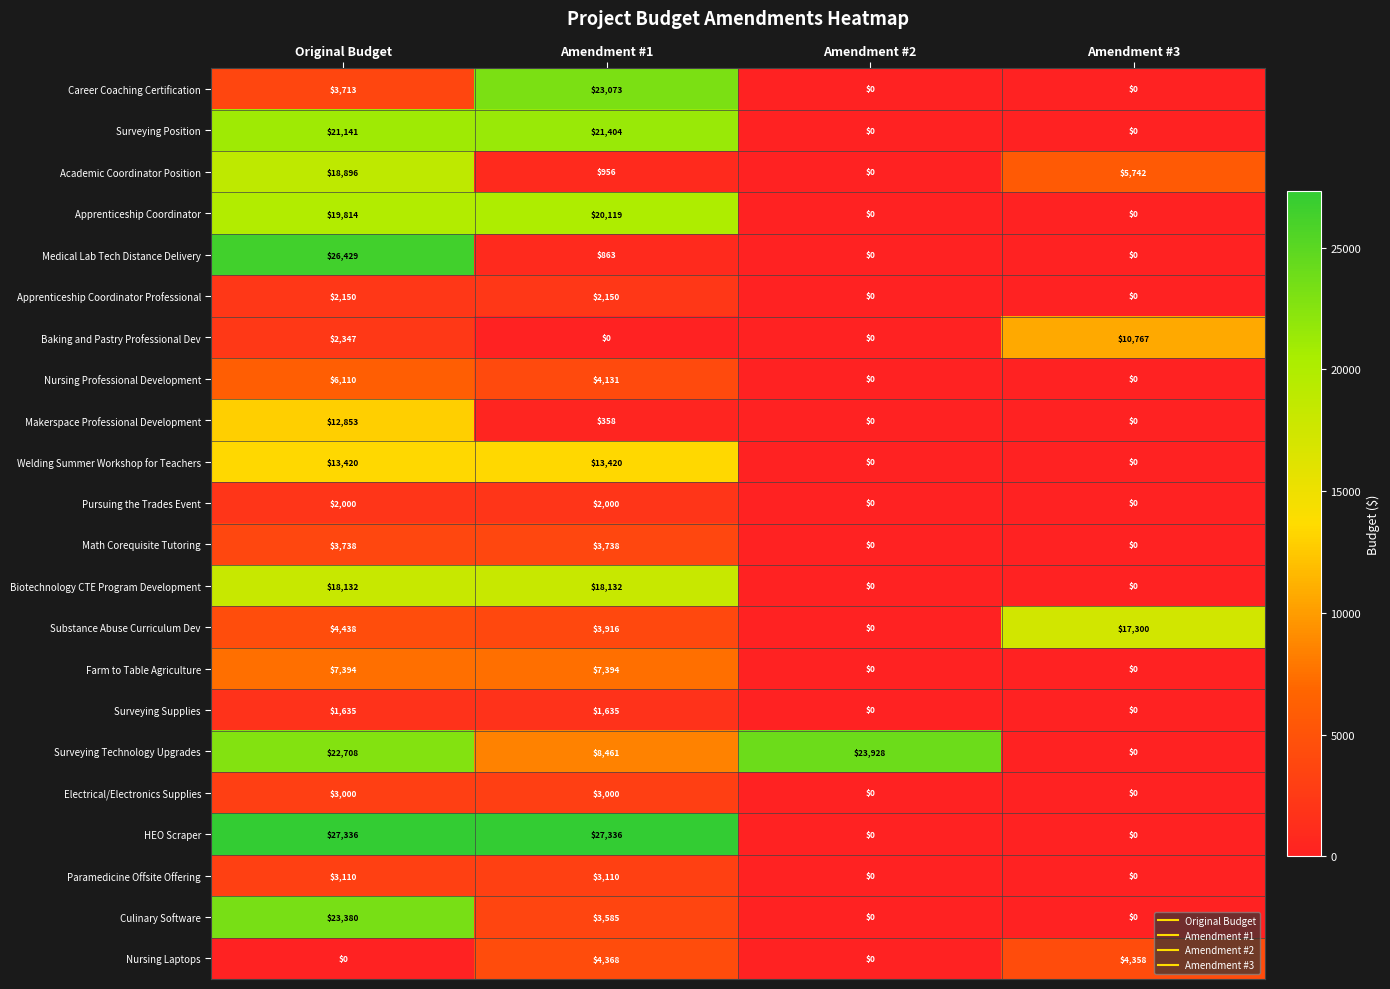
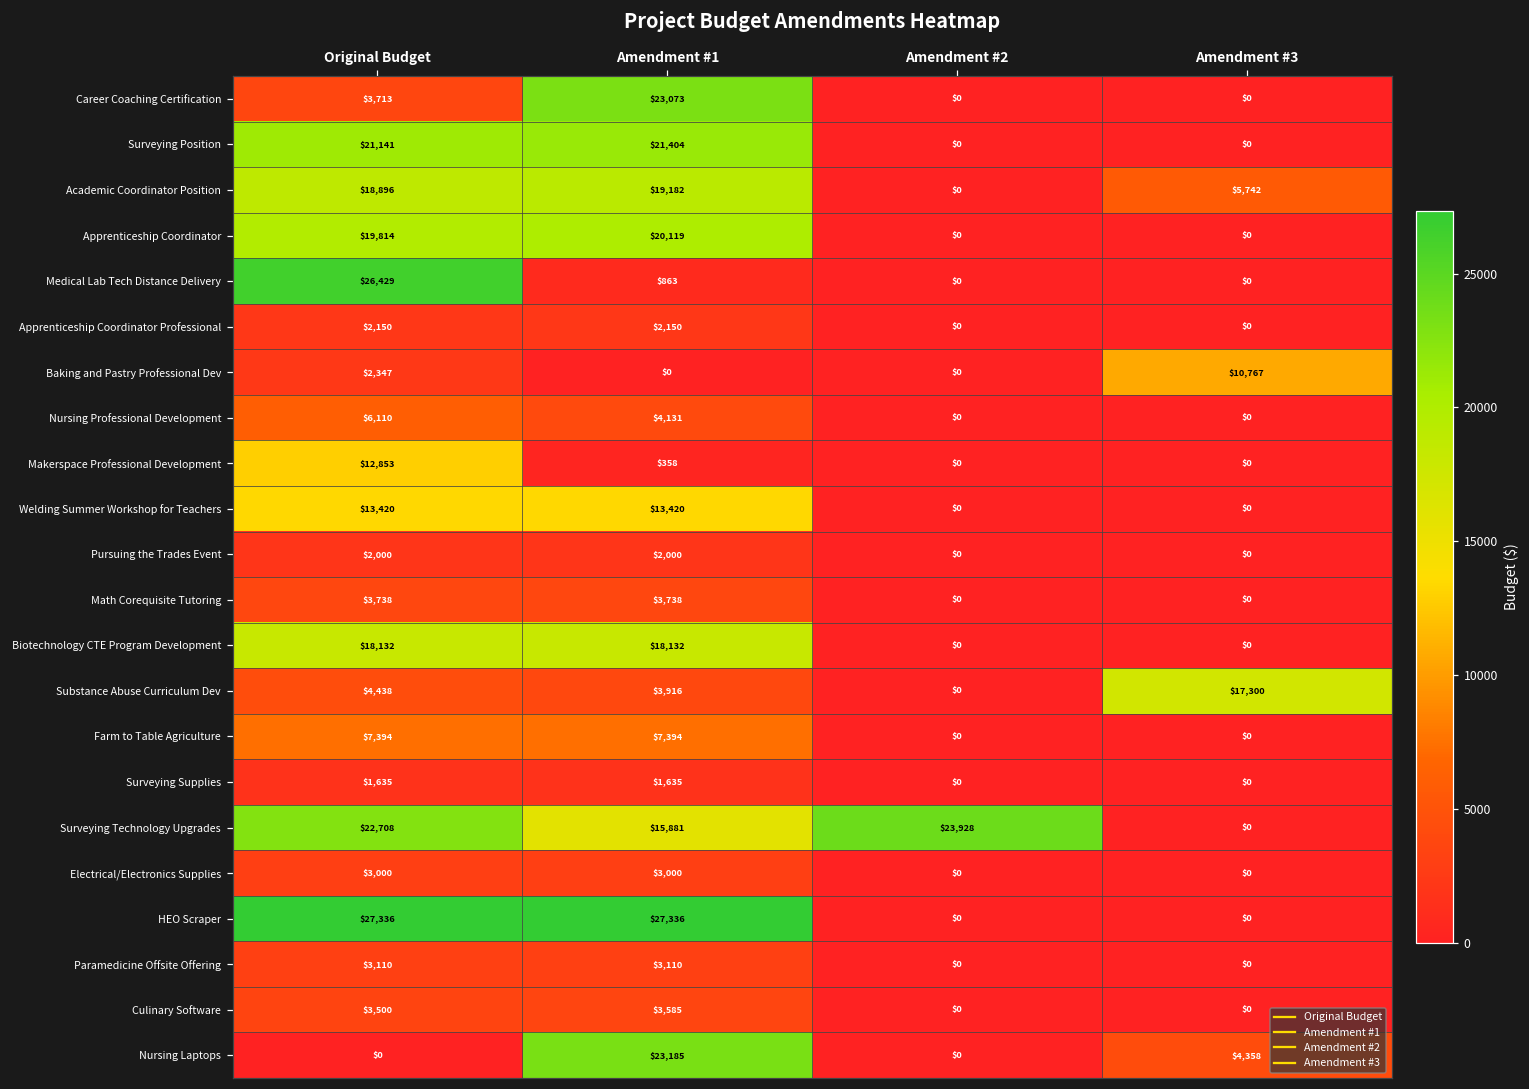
Academic Coordinator Position, Amendment #1: $956 -> $19,182
Surveying Technology Upgrades, Amendment #1: $8,461 -> $15,881
Culinary Software, Original Budget: $23,380 -> $3,500
Nursing Laptops, Amendment #1: $4,368 -> $23,185
